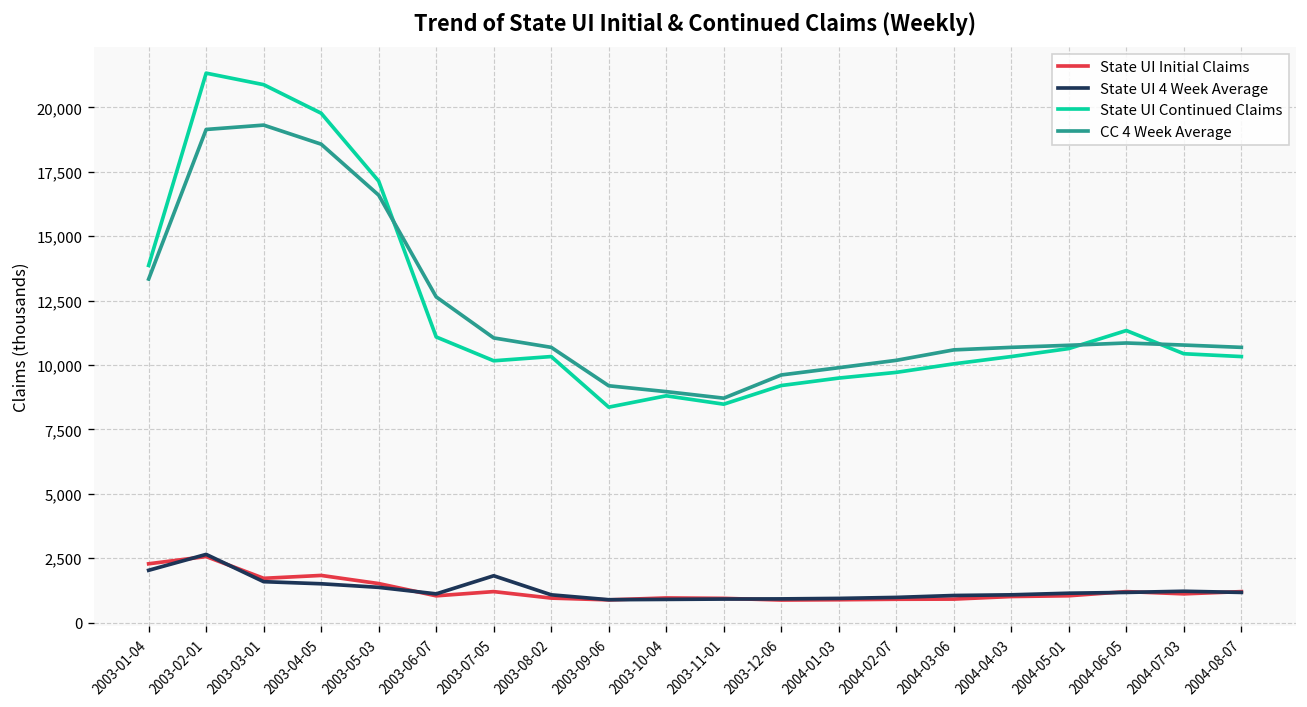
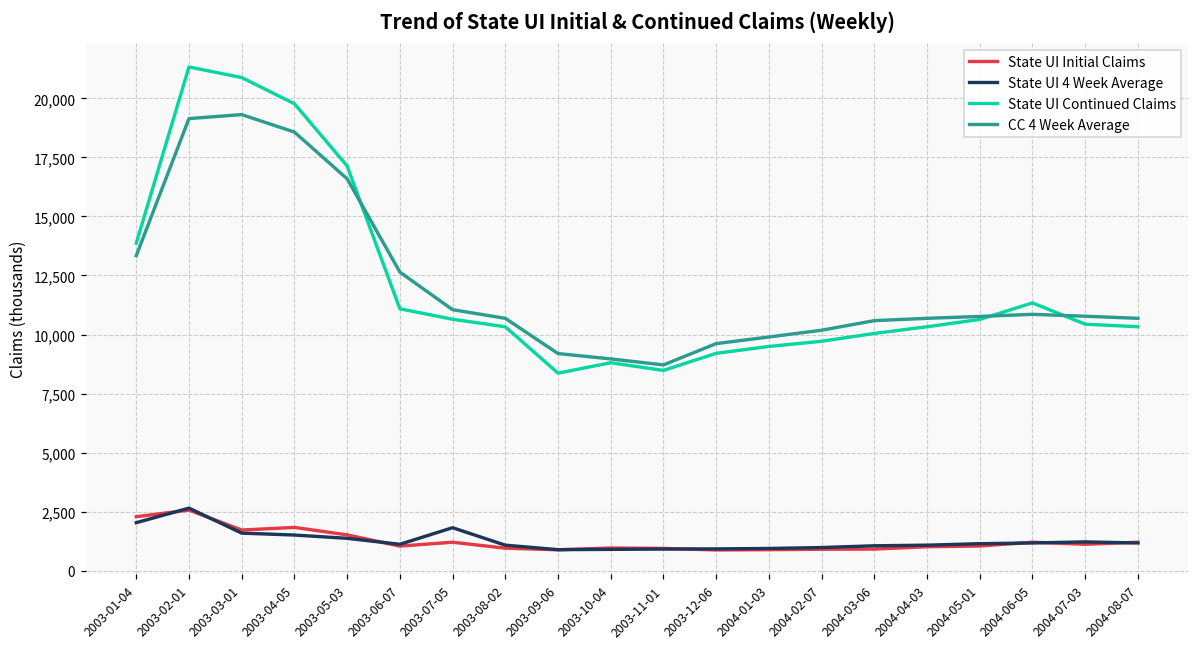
State UI Continued Claims, 2003-07-05: 10,200 -> 10,600
